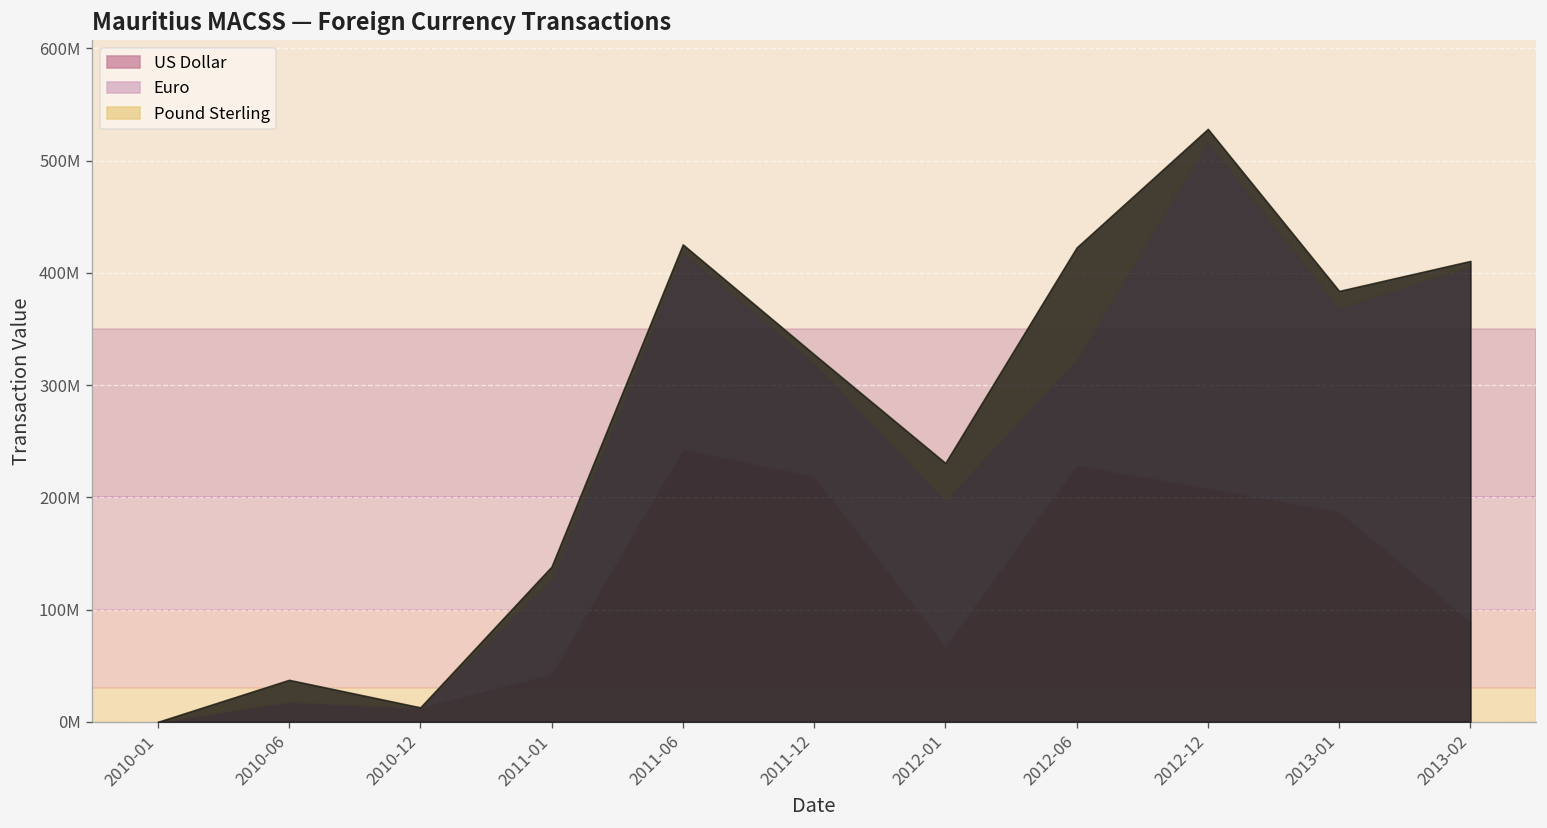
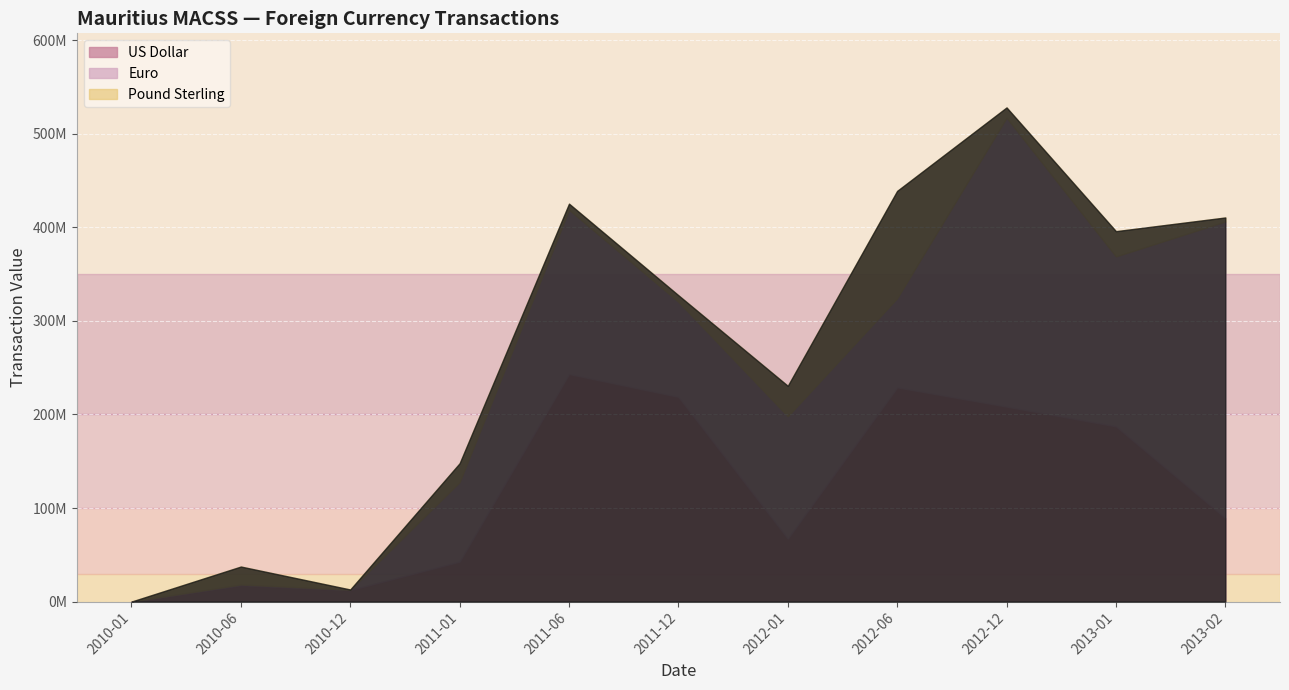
Pound Sterling, 2011-01: 10000000 -> 20000000
Pound Sterling, 2012-06: 100000000 -> 110000000
Pound Sterling, 2013-01: 10000000 -> 30000000
